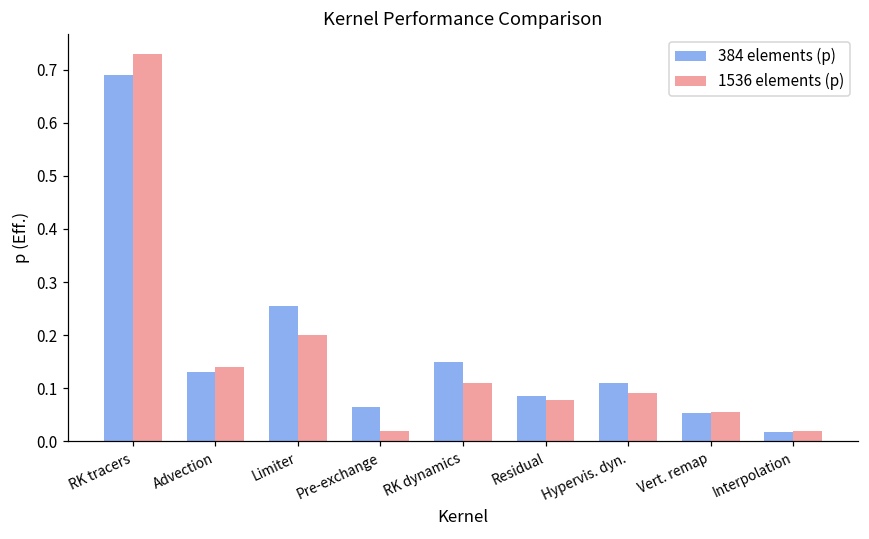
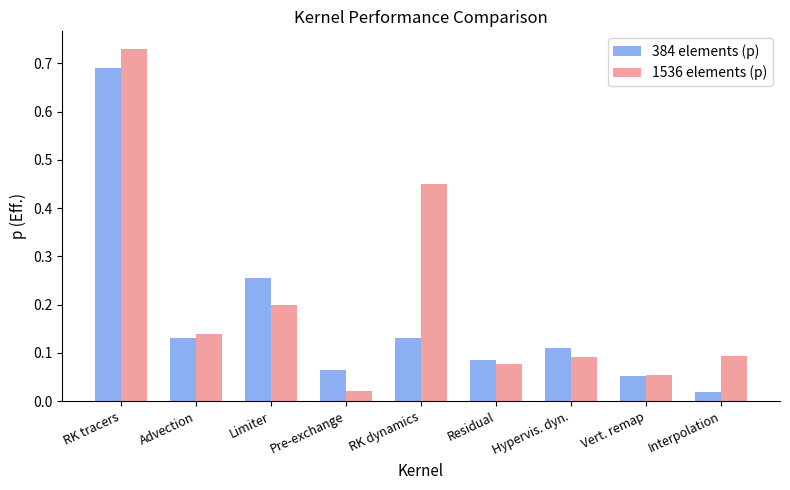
384 elements (p), RK dynamics: 0.15 -> 0.13
1536 elements (p), RK dynamics: 0.11 -> 0.45
1536 elements (p), Interpolation: 0.02 -> 0.09
